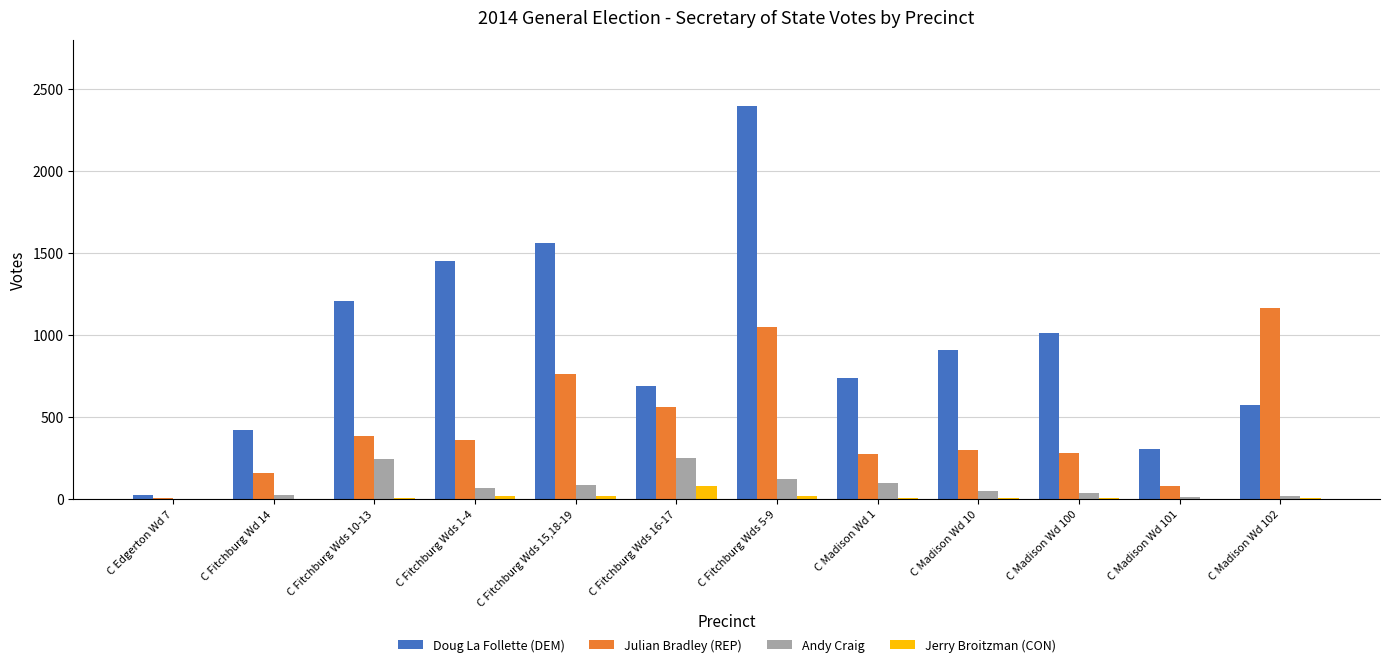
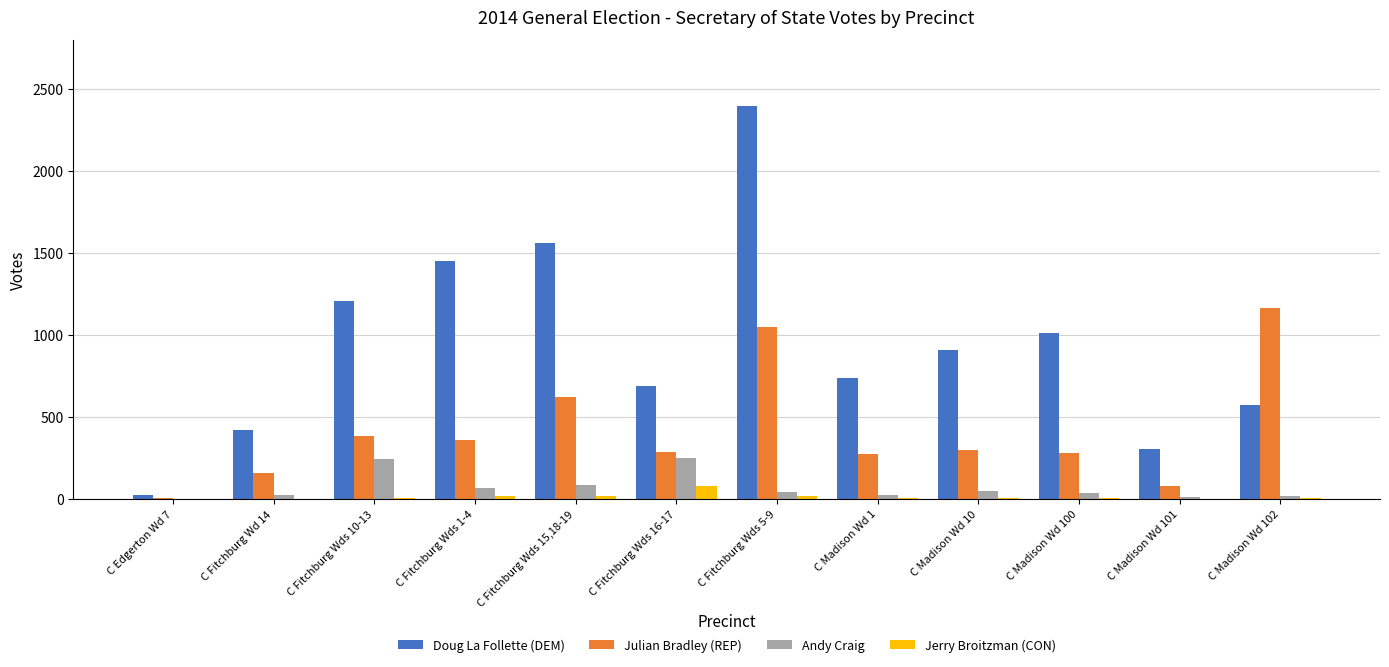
Julian Bradley (REP), C Fitchburg Wds 15,18-19: 770 -> 620
Julian Bradley (REP), C Fitchburg Wds 16-17: 560 -> 280
Andy Craig, C Fitchburg Wds 5-9: 120 -> 40
Andy Craig, C Madison Wd 1: 100 -> 30
